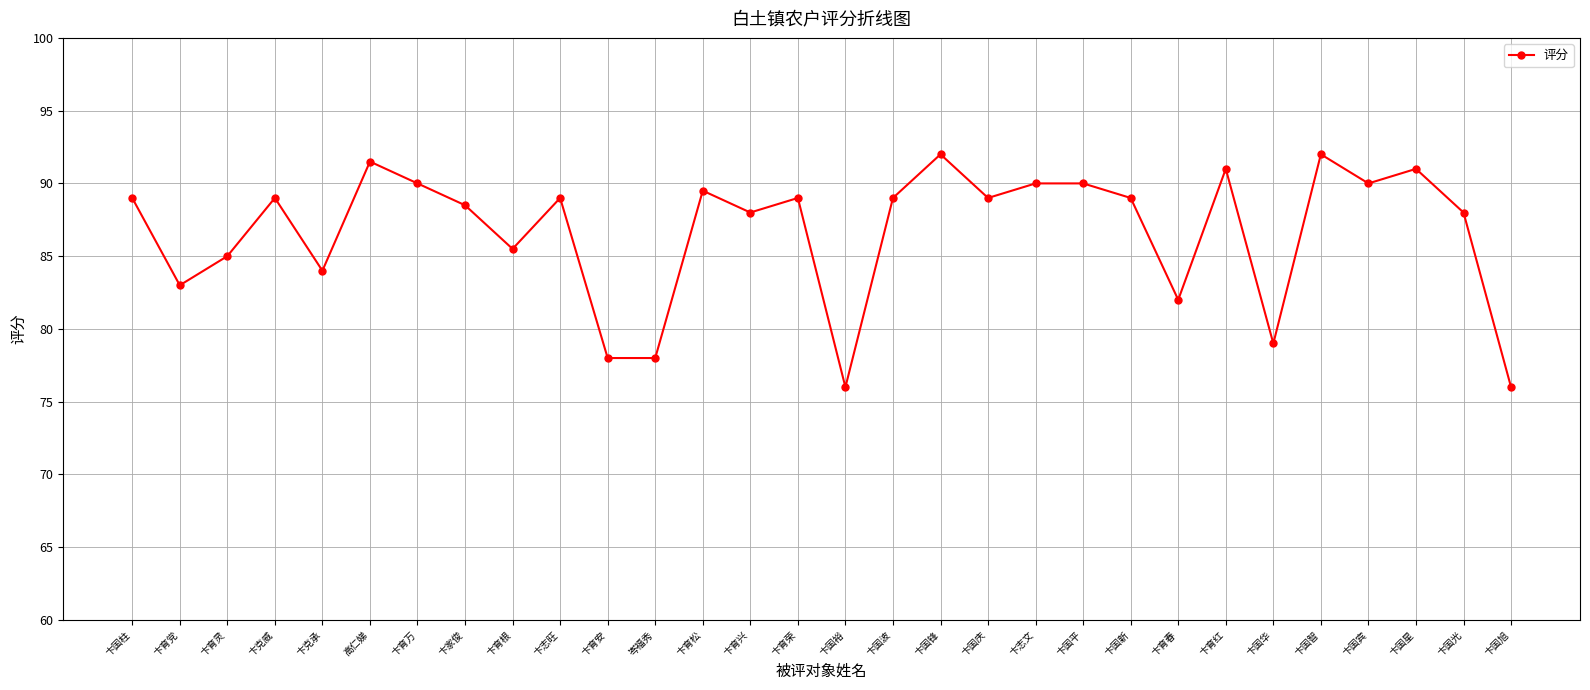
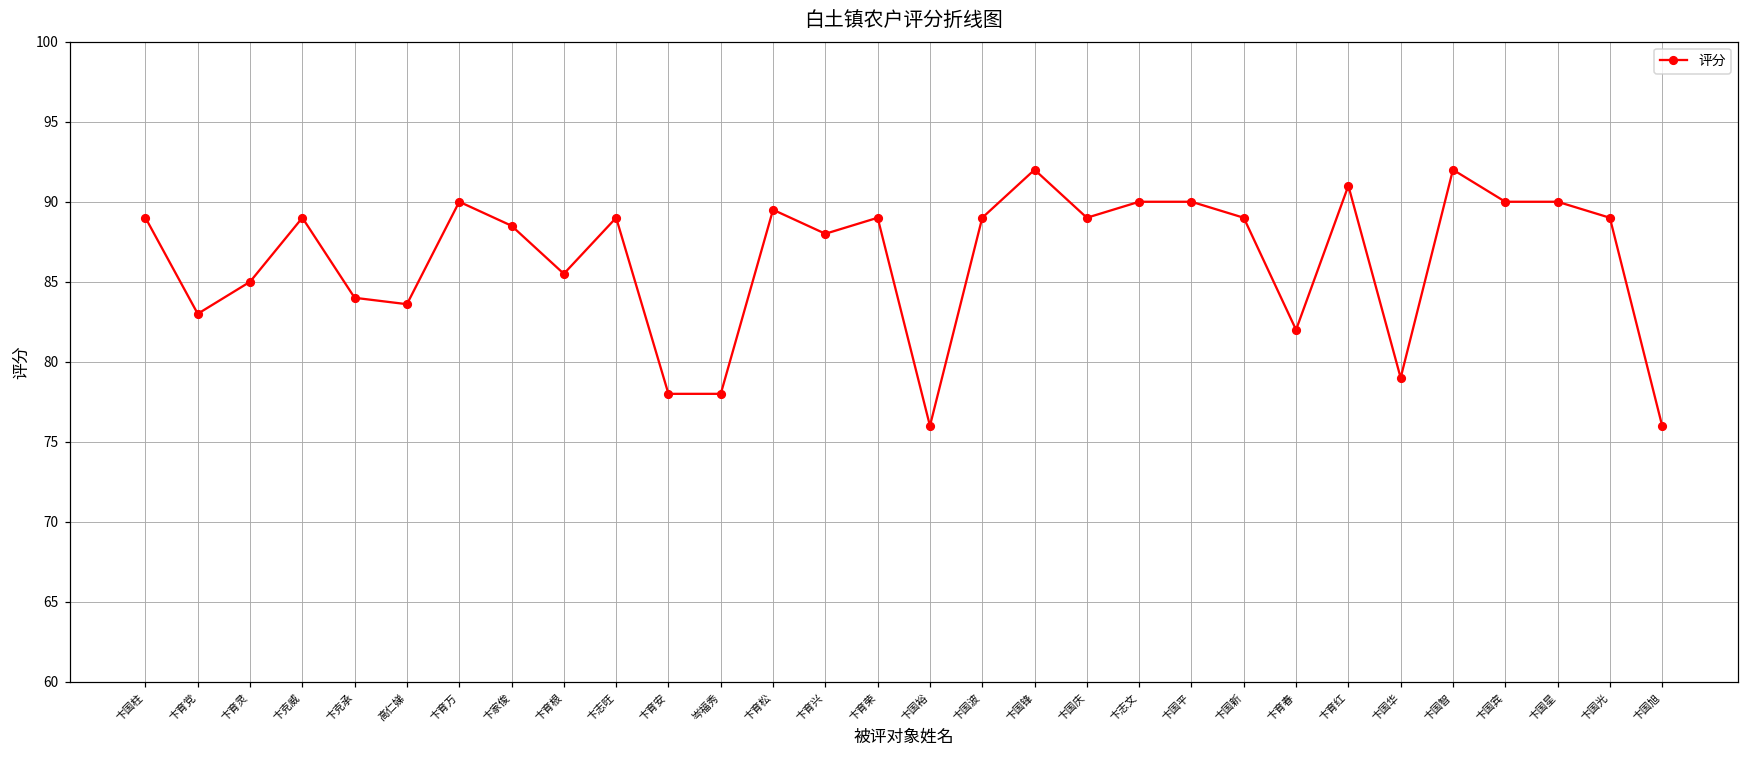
高仁娣: 91.5 -> 83.6
卞国星: 91 -> 90
卞国光: 88 -> 89
